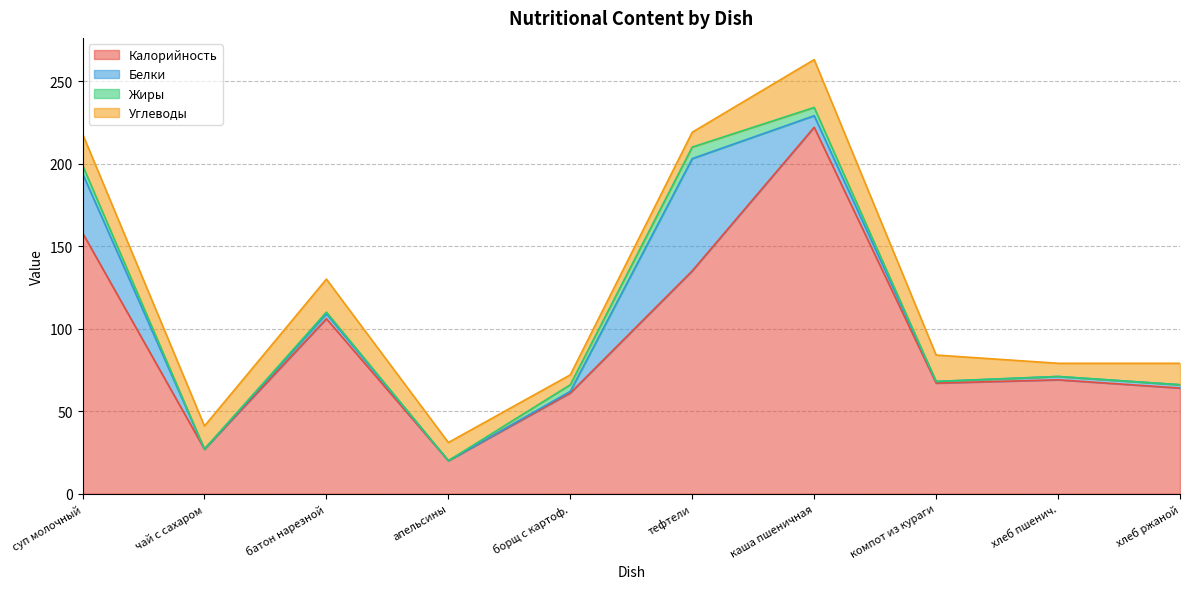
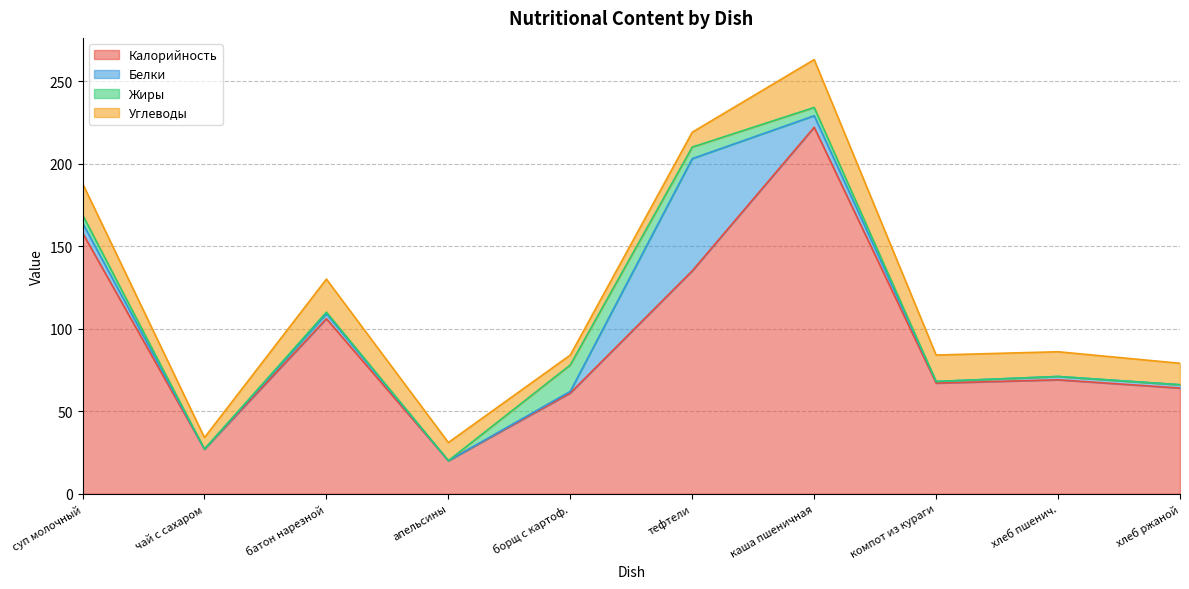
Белки, суп молочный: 36 -> 6
Углеводы, чай с сахаром: 14 -> 7
Жиры, борщ с картоф.: 4 -> 16
Углеводы, хлеб пшенич.: 8 -> 15
